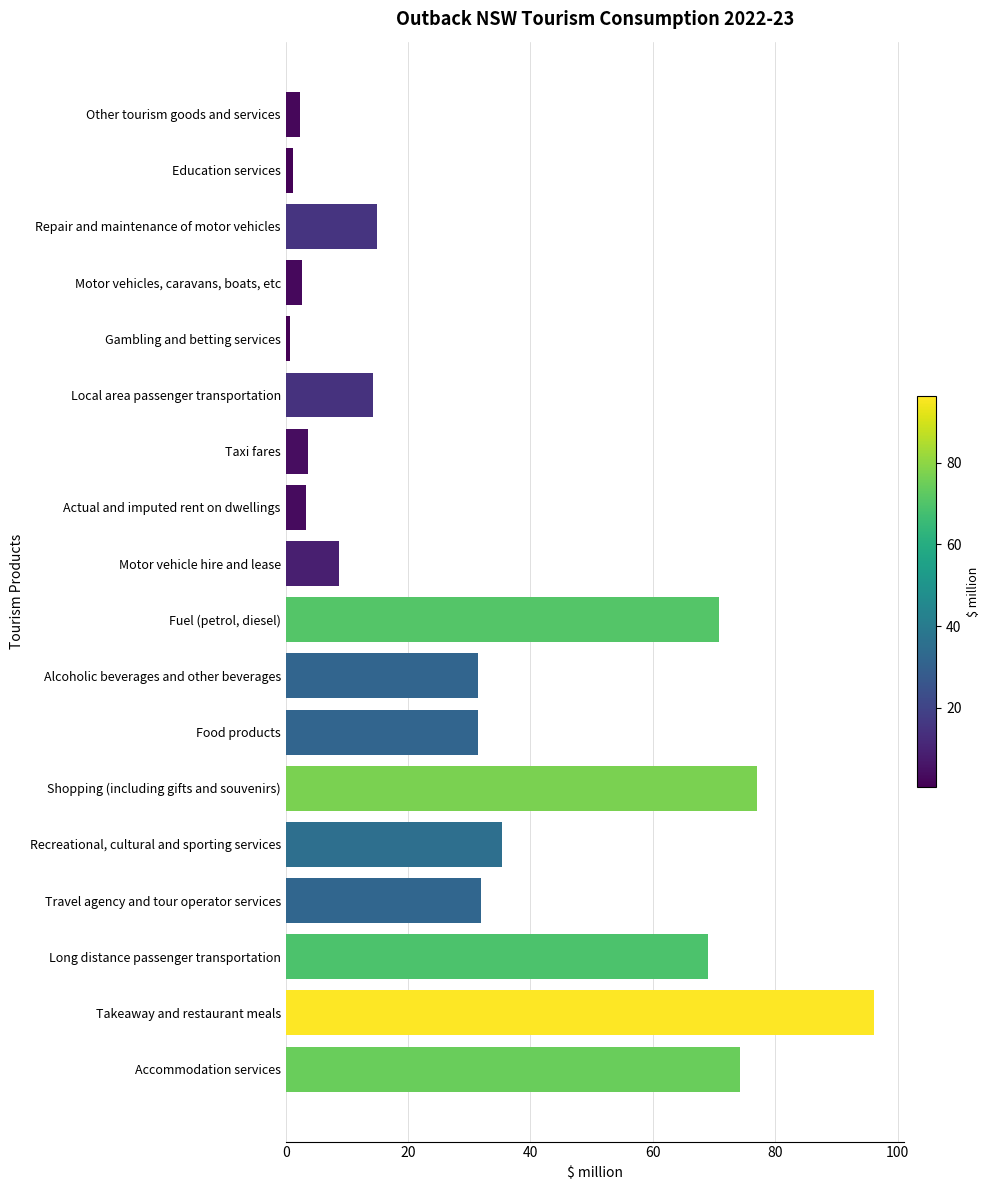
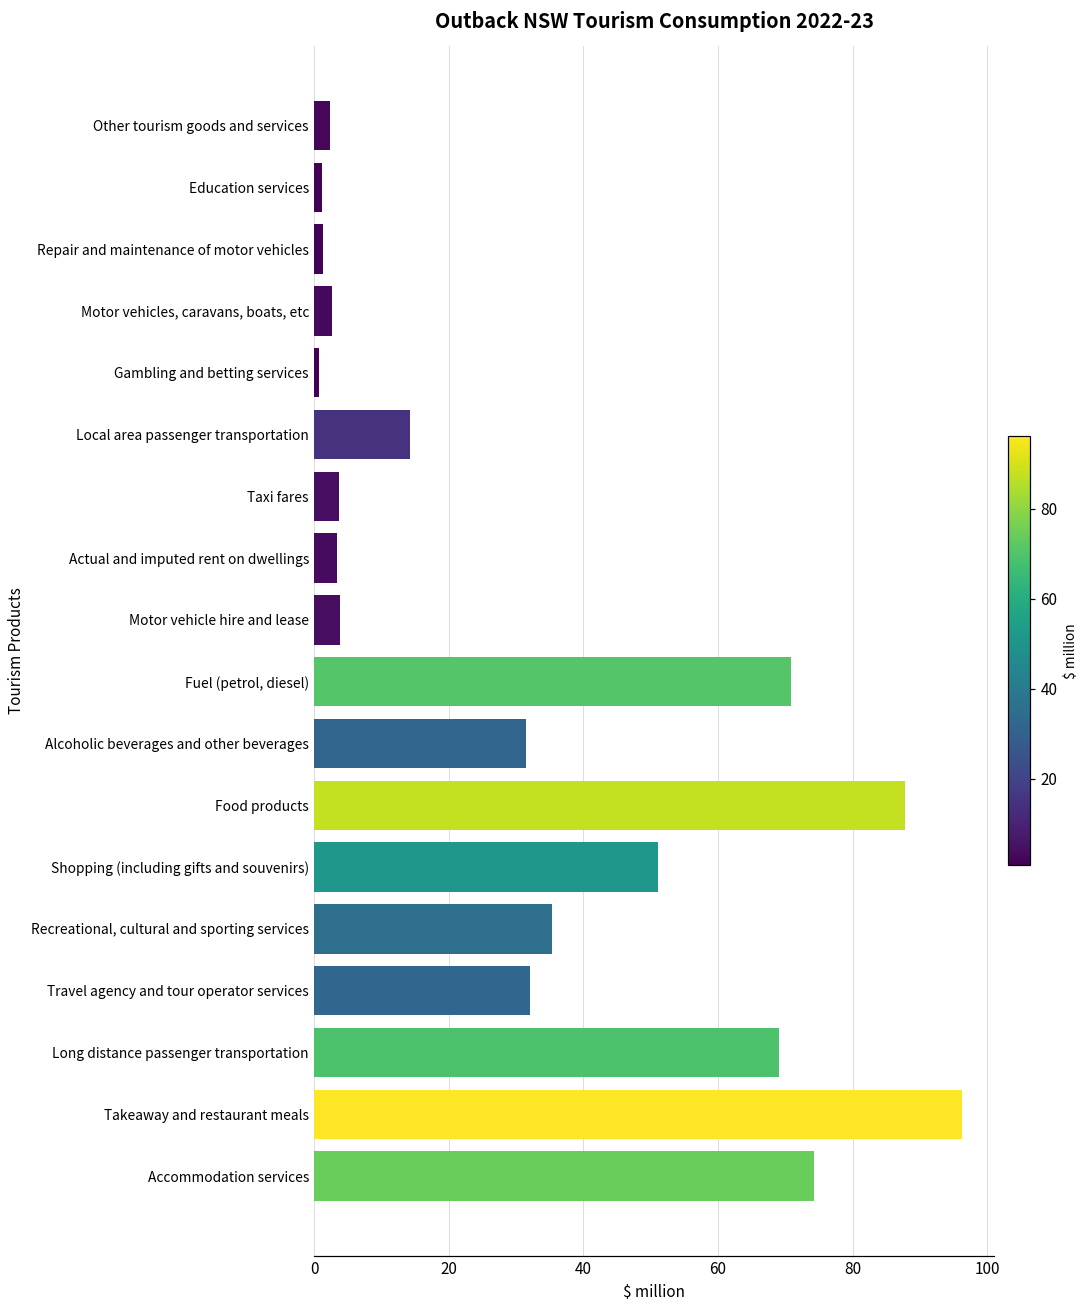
Repair and maintenance of motor vehicles: 15 -> 1
Motor vehicle hire and lease: 9 -> 4
Food products: 32 -> 88
Shopping (including gifts and souvenirs): 77 -> 51
